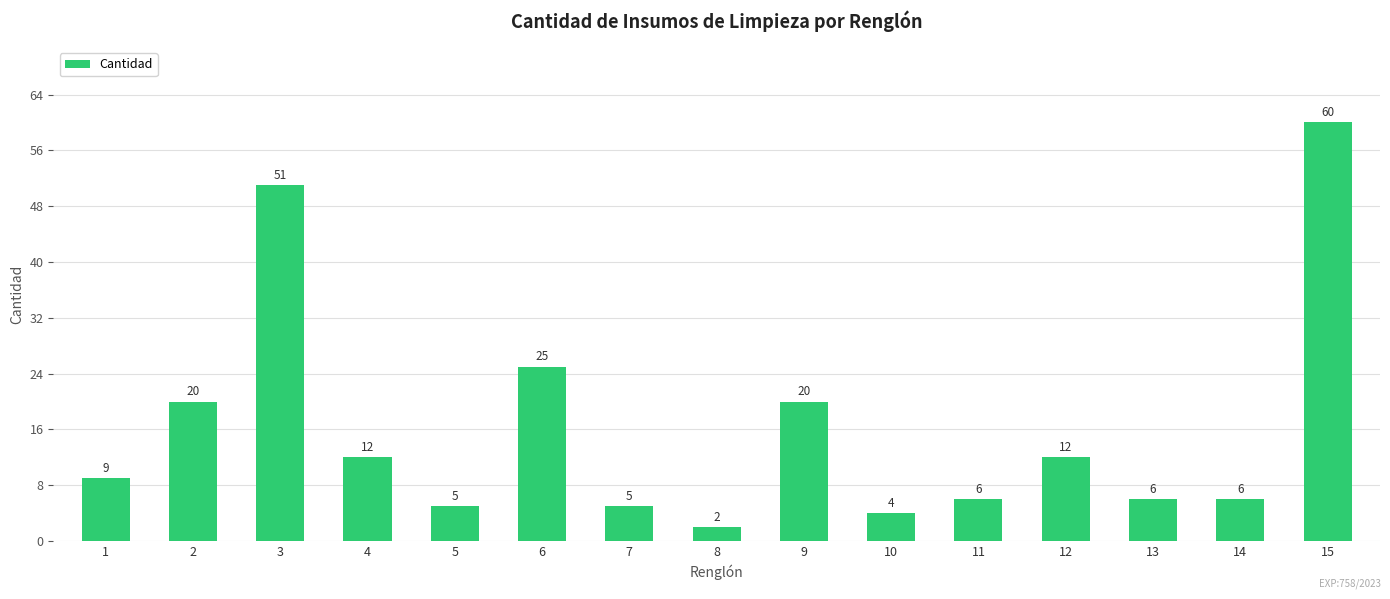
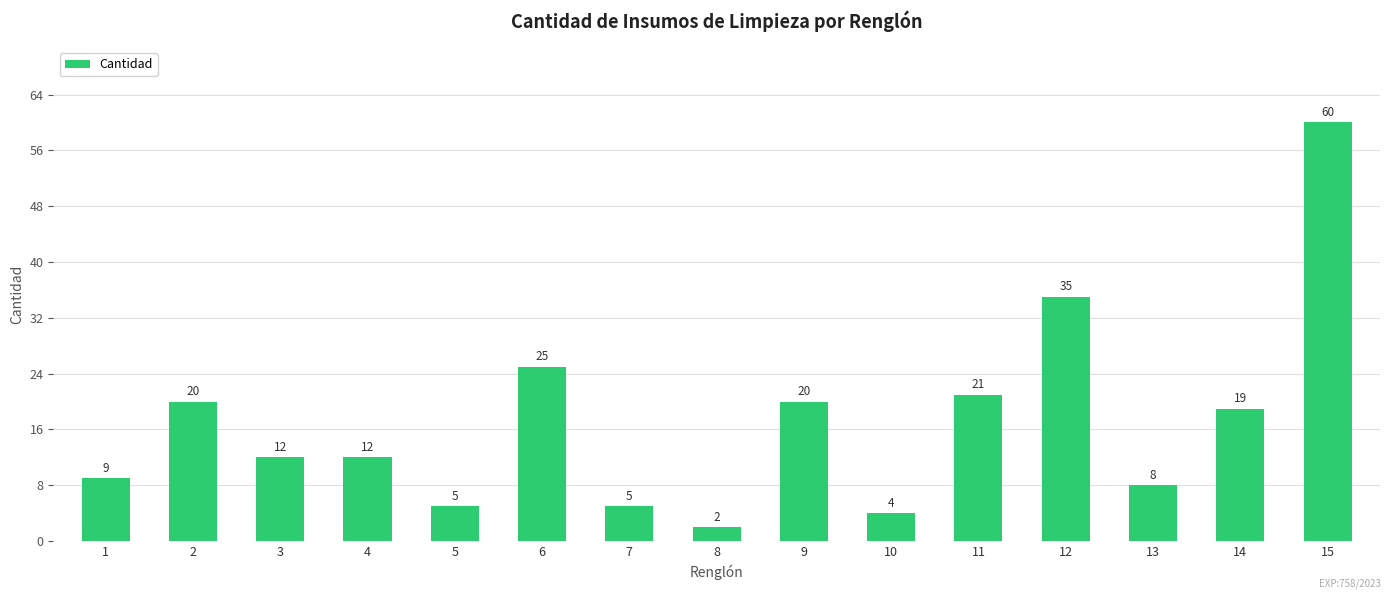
3: 51 -> 12
11: 6 -> 21
12: 12 -> 35
13: 6 -> 8
14: 6 -> 19
